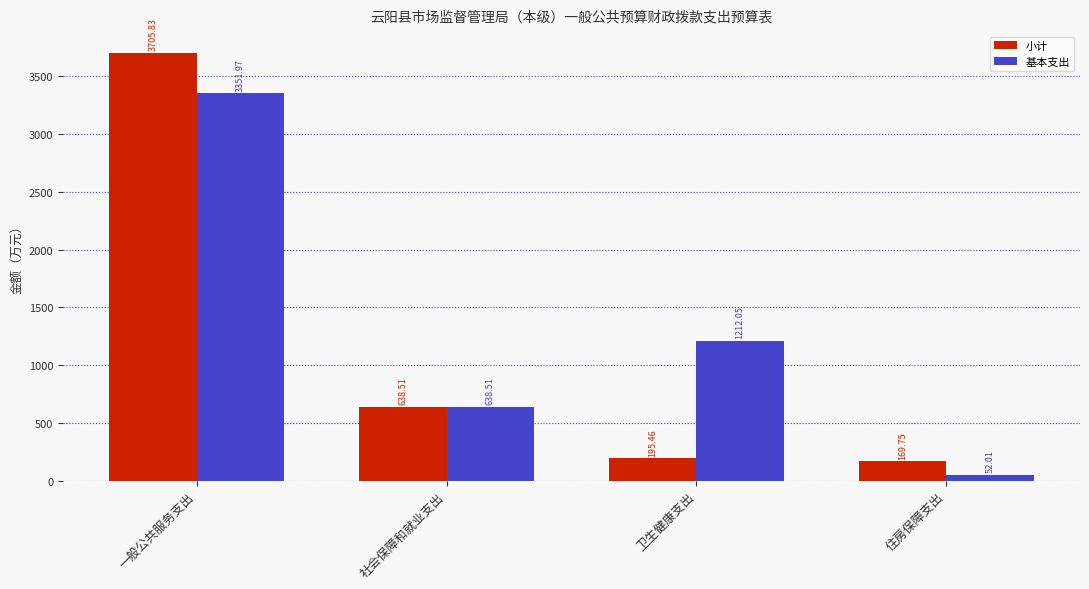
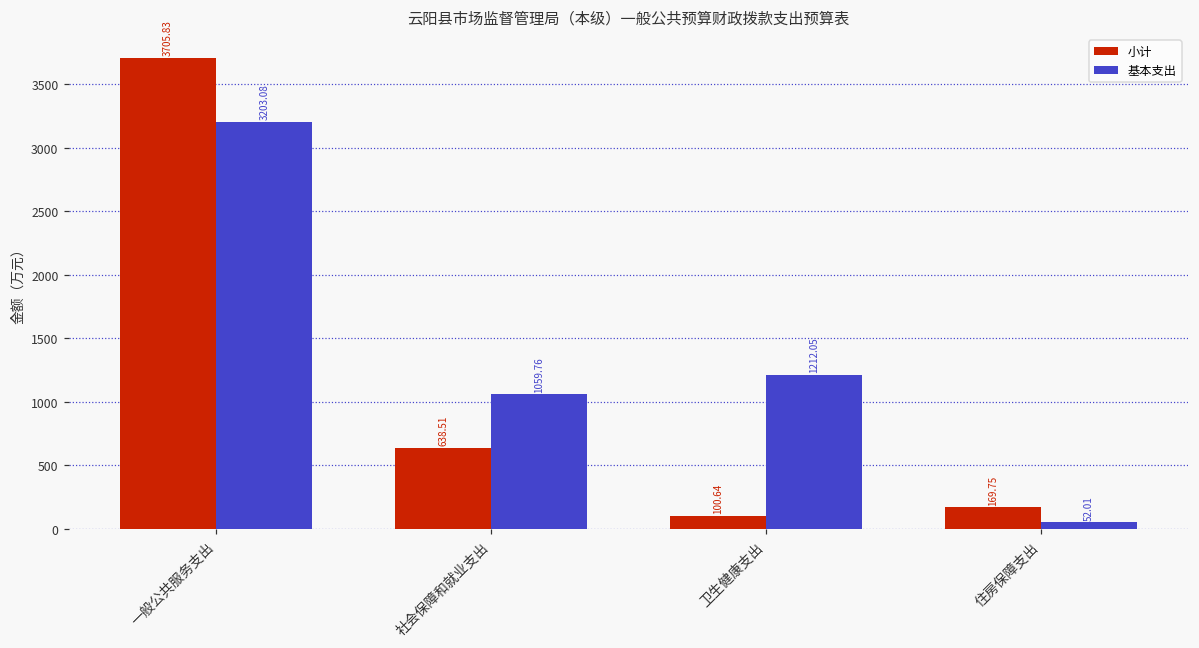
基本支出, 一般公共服务支出: 3351.97 -> 3203.08
基本支出, 社会保障和就业支出: 638.51 -> 1059.76
小计, 卫生健康支出: 195.46 -> 100.64
